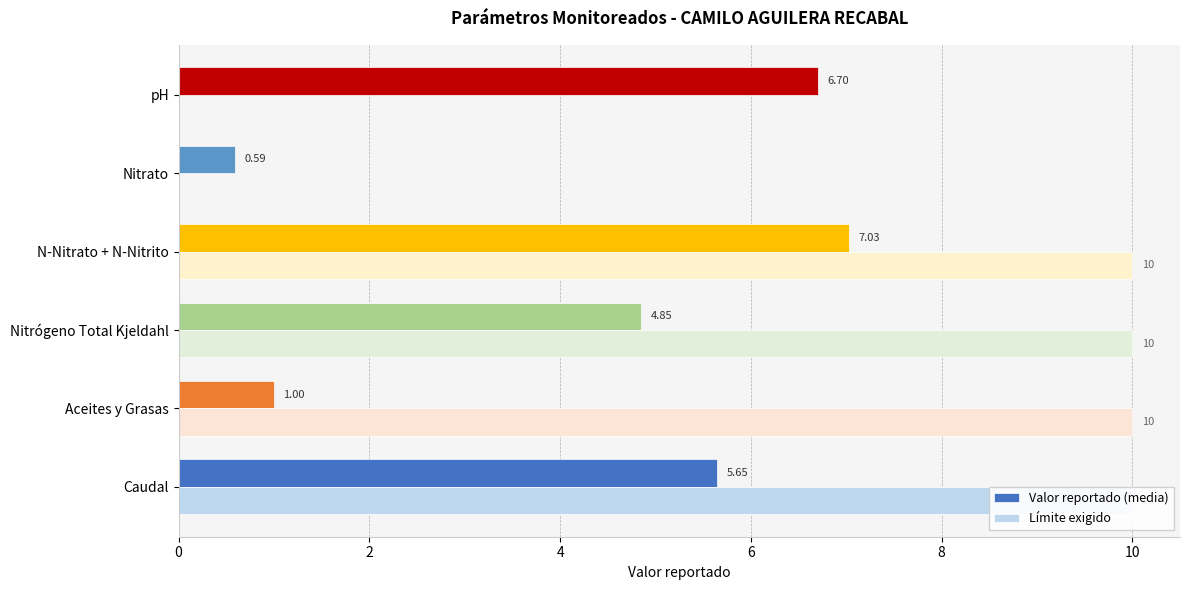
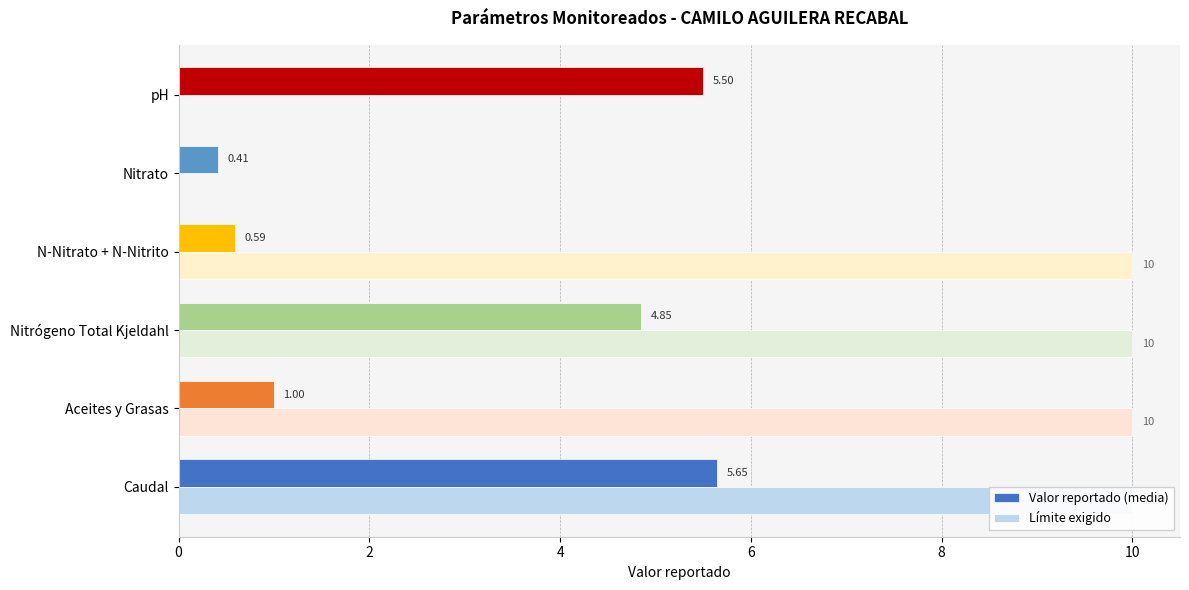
Valor reportado (media), pH: 6.70 -> 5.50
Valor reportado (media), Nitrato: 0.59 -> 0.41
Valor reportado (media), N-Nitrato + N-Nitrito: 7.03 -> 0.59
